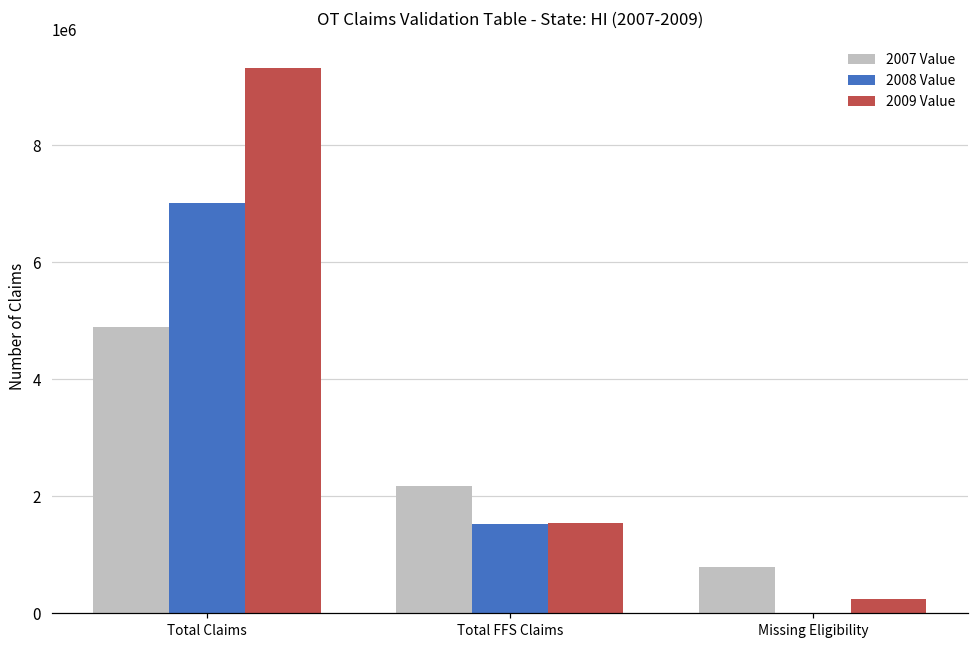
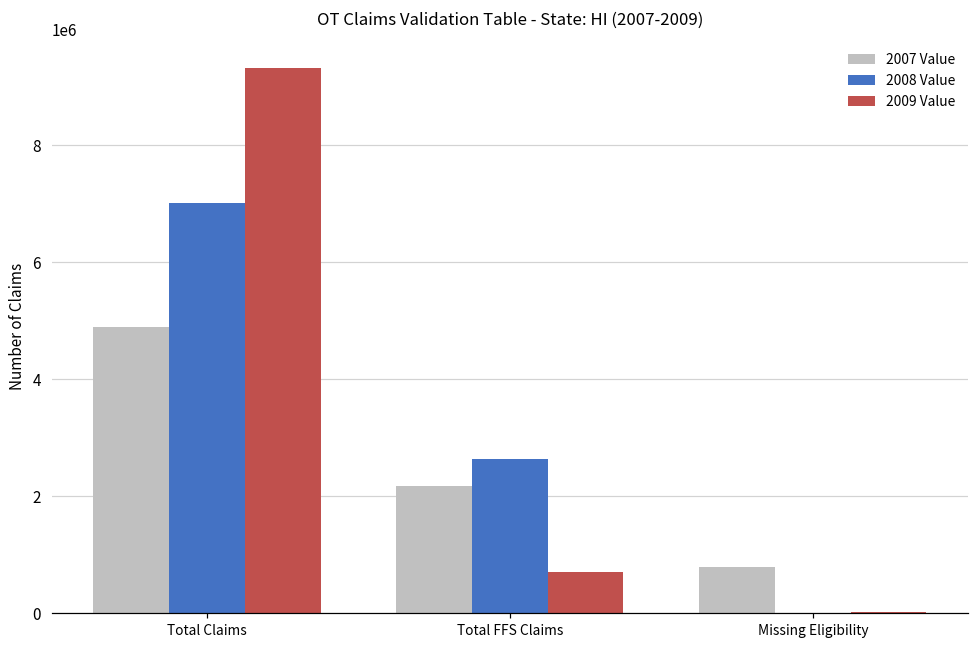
2008 Value, Total FFS Claims: 1500000 -> 2600000
2009 Value, Total FFS Claims: 1500000 -> 700000
2009 Value, Missing Eligibility: 200000 -> 0
